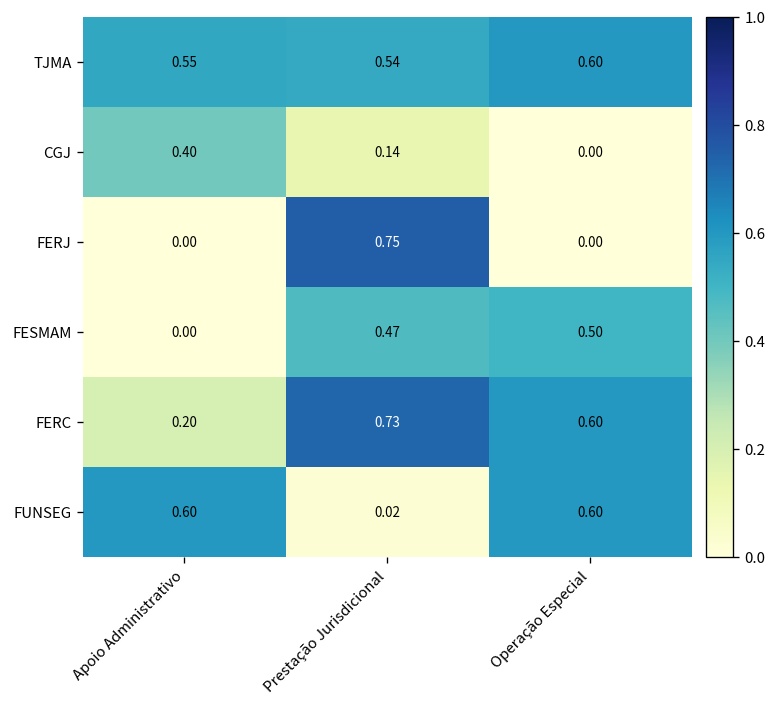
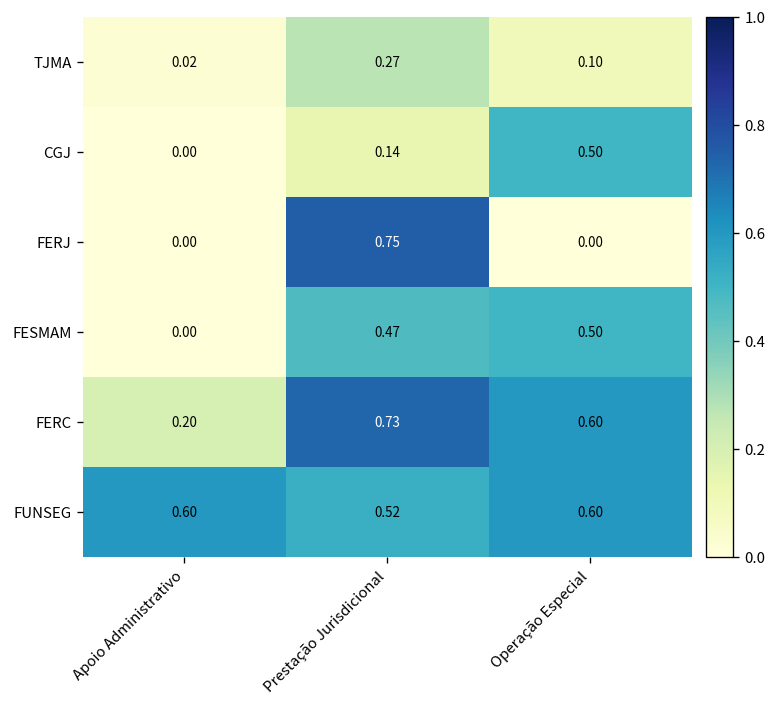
TJMA, Apoio Administrativo: 0.55 -> 0.02
TJMA, Prestação Jurisdicional: 0.54 -> 0.27
TJMA, Operação Especial: 0.60 -> 0.10
CGJ, Apoio Administrativo: 0.40 -> 0.00
CGJ, Operação Especial: 0.00 -> 0.50
FUNSEG, Prestação Jurisdicional: 0.02 -> 0.52
